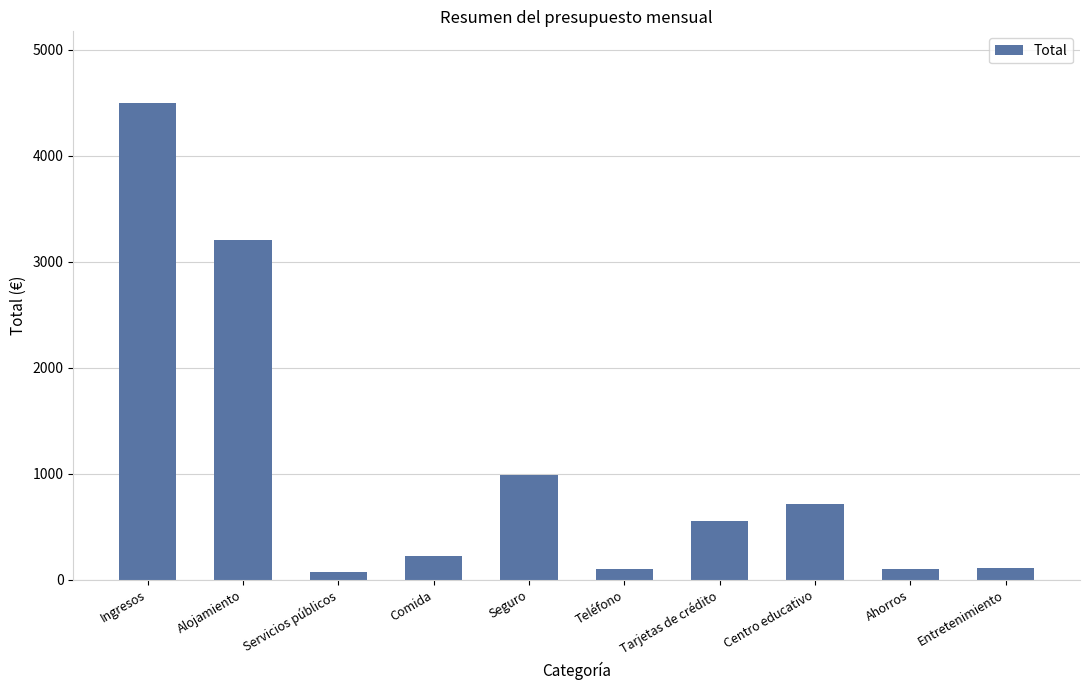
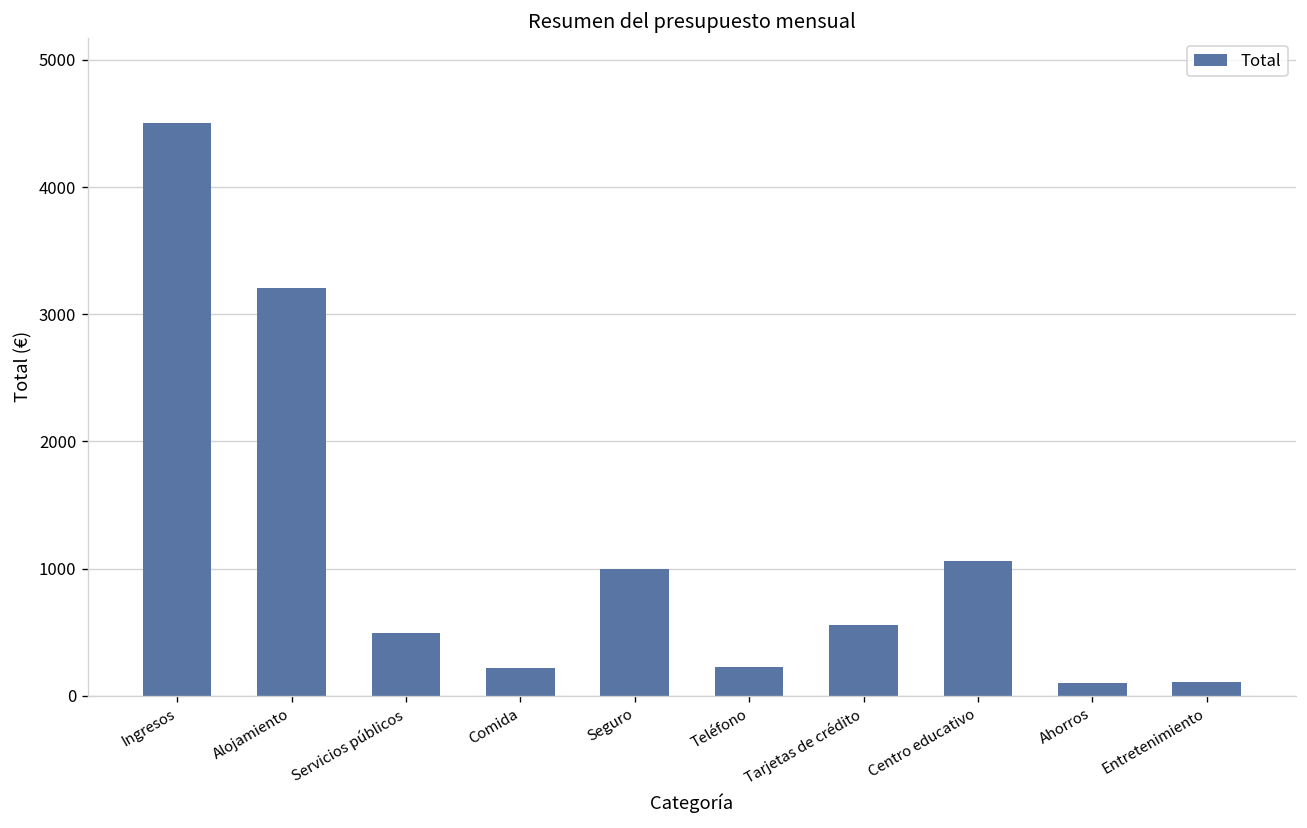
Servicios públicos: 70 -> 500
Teléfono: 100 -> 220
Centro educativo: 720 -> 1060
